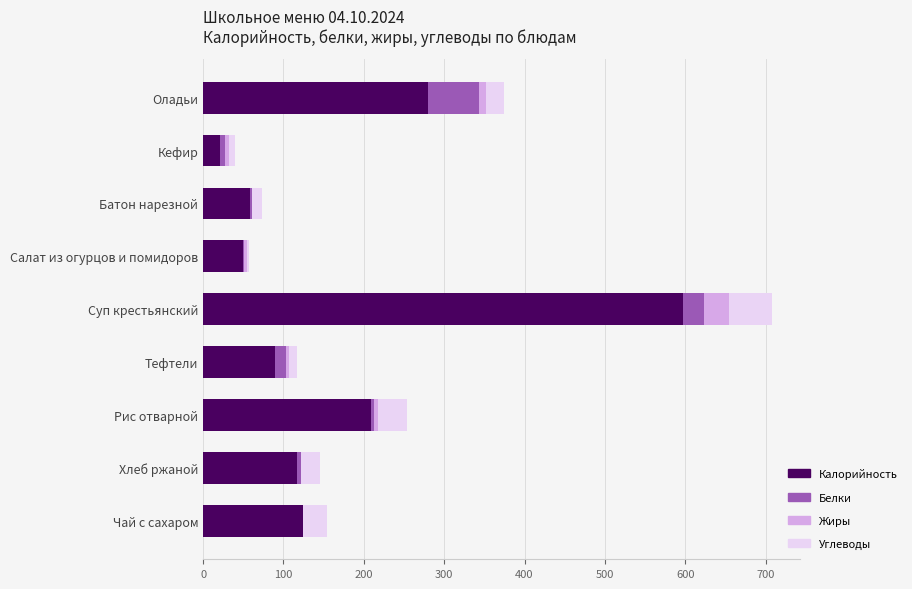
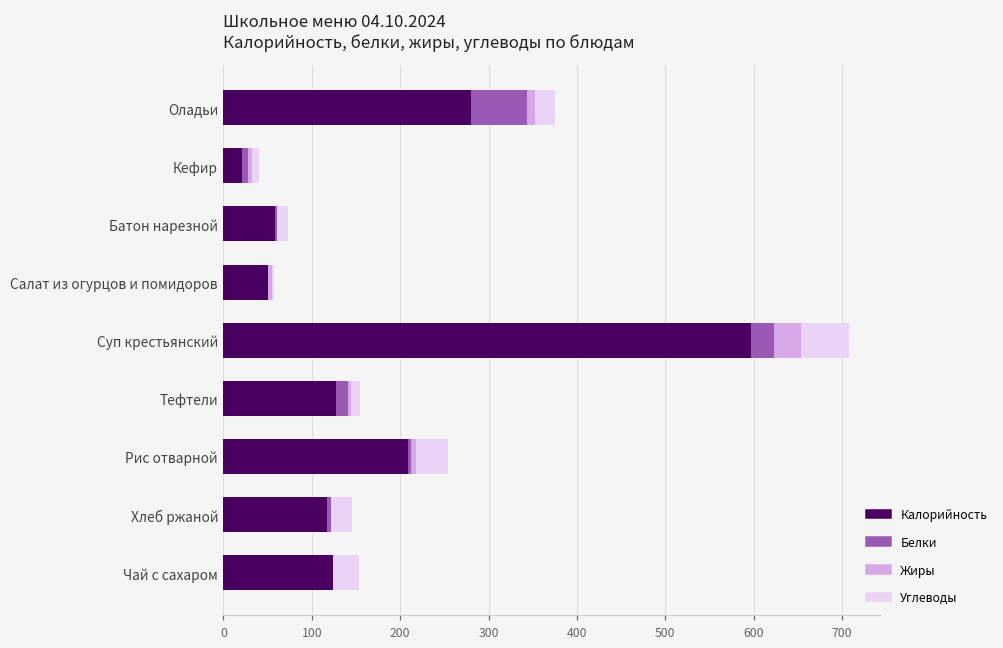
Калорийность, Тефтели: 90 -> 130
